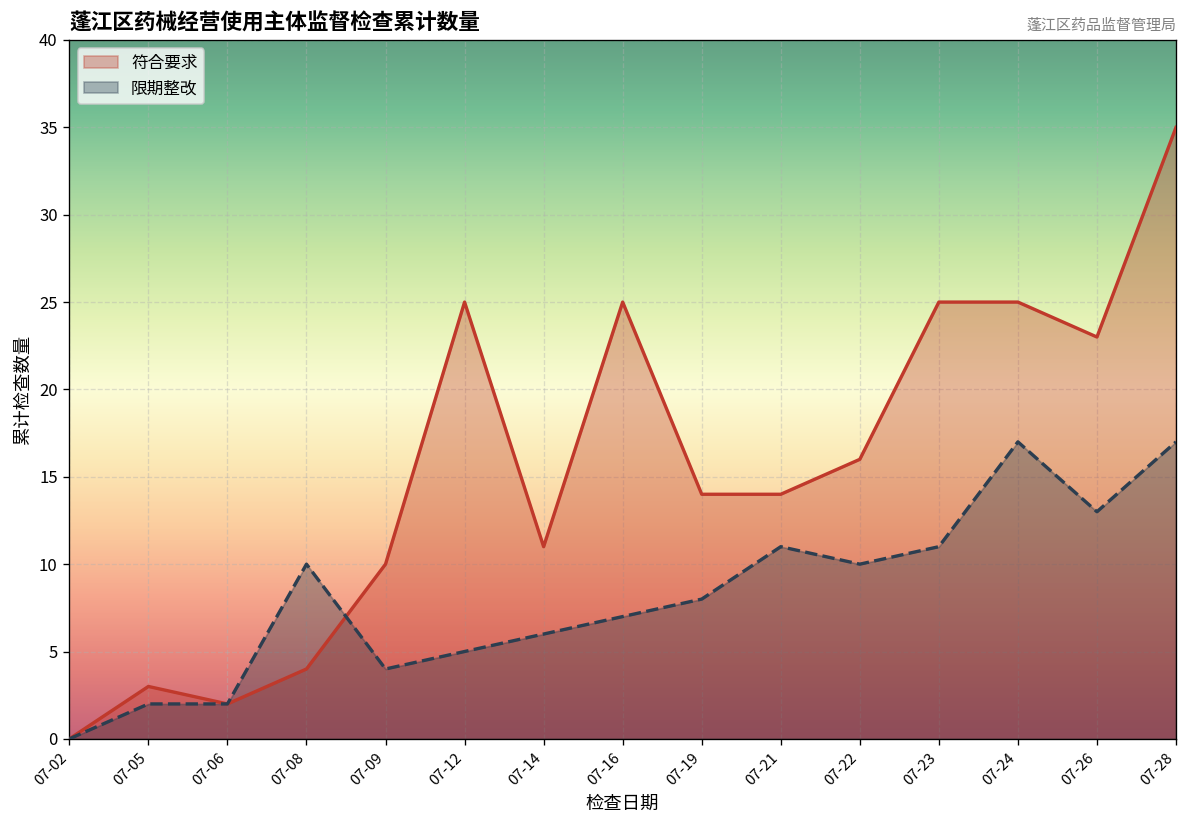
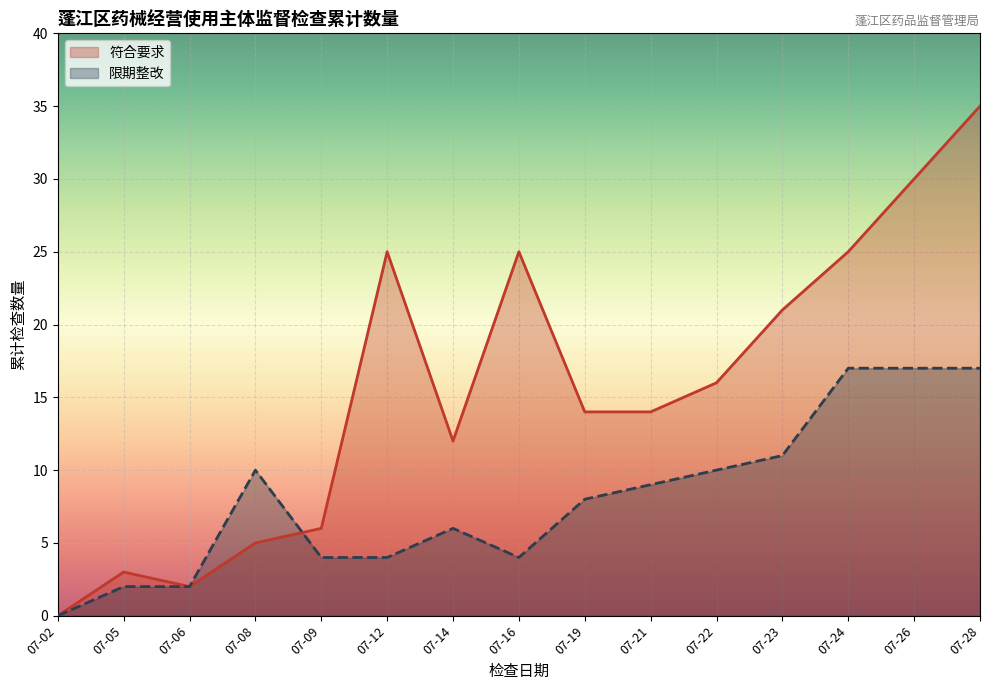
符合要求, 07-08: 4 -> 5
符合要求, 07-09: 10 -> 6
限期整改, 07-12: 5 -> 4
符合要求, 07-14: 11 -> 12
限期整改, 07-16: 7 -> 4
限期整改, 07-21: 11 -> 9
符合要求, 07-23: 25 -> 21
符合要求, 07-26: 23 -> 30
限期整改, 07-26: 13 -> 17
